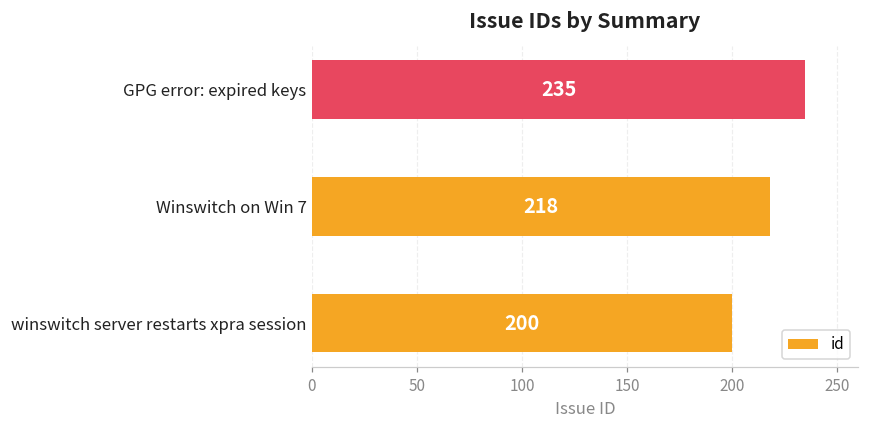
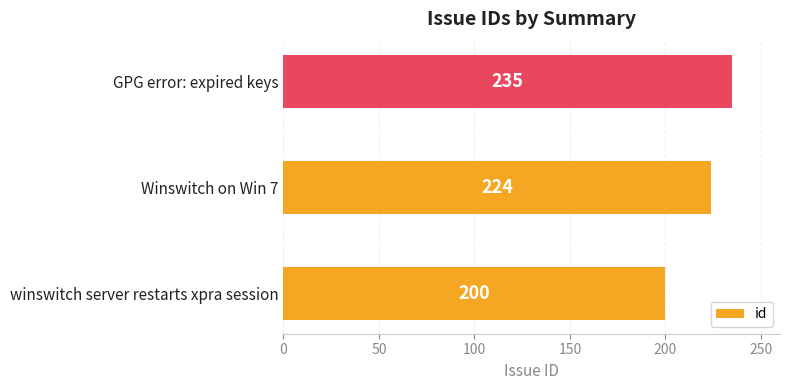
Winswitch on Win 7: 218 -> 224
